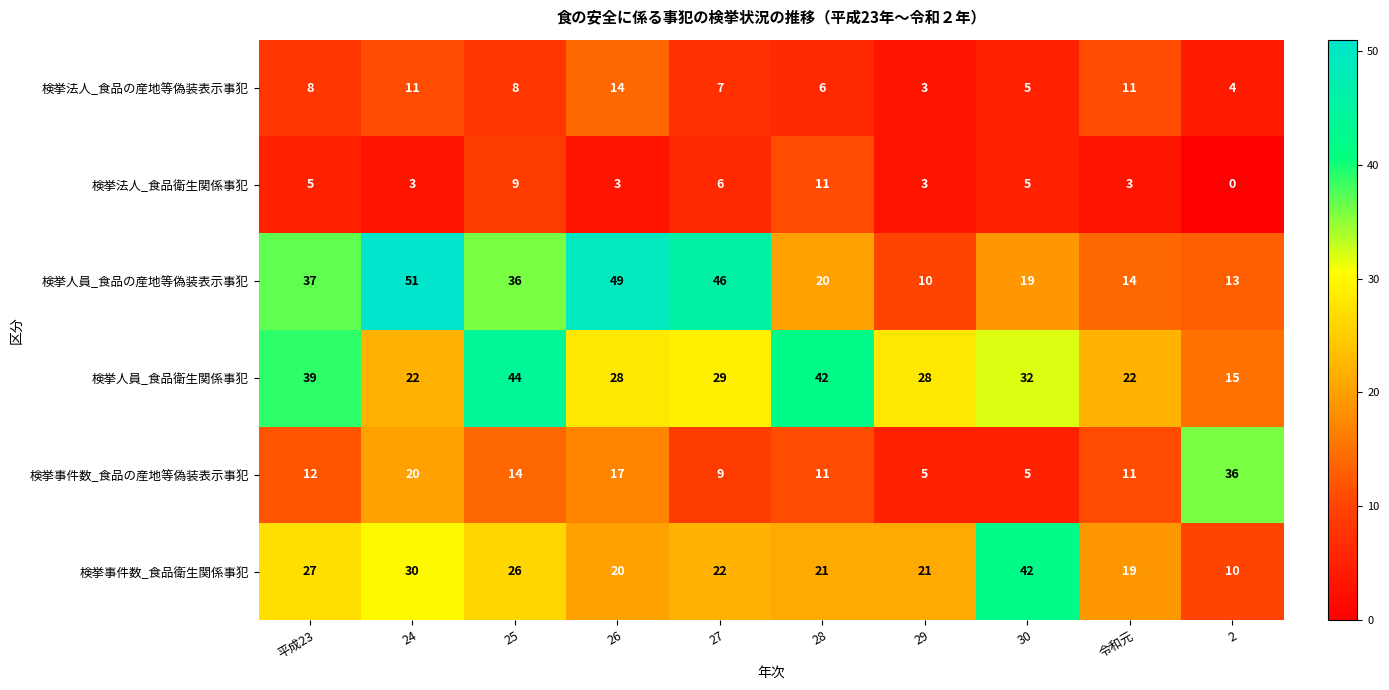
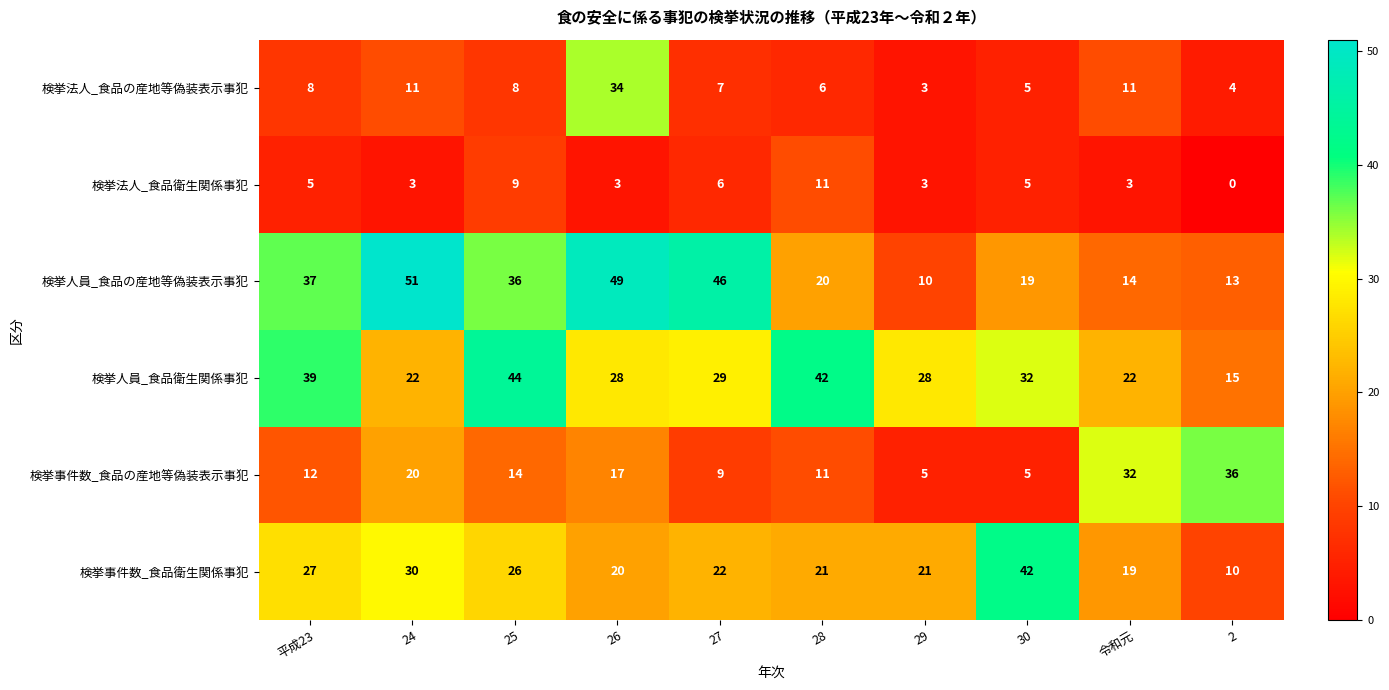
検挙法人_食品の産地等偽装表示事犯, 26: 14 -> 34
検挙事件数_食品の産地等偽装表示事犯, 令和元: 11 -> 32
